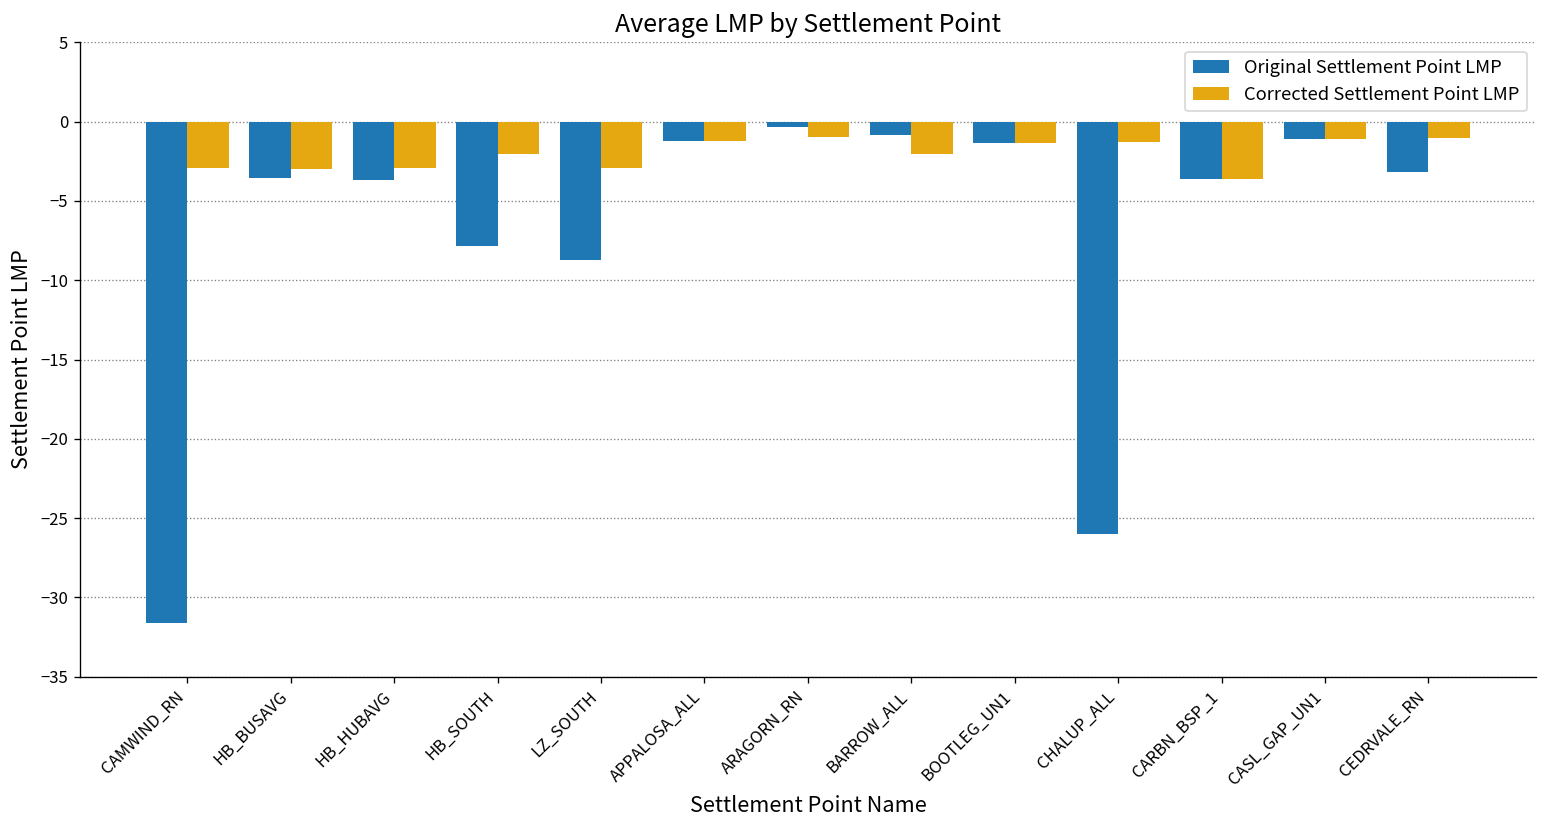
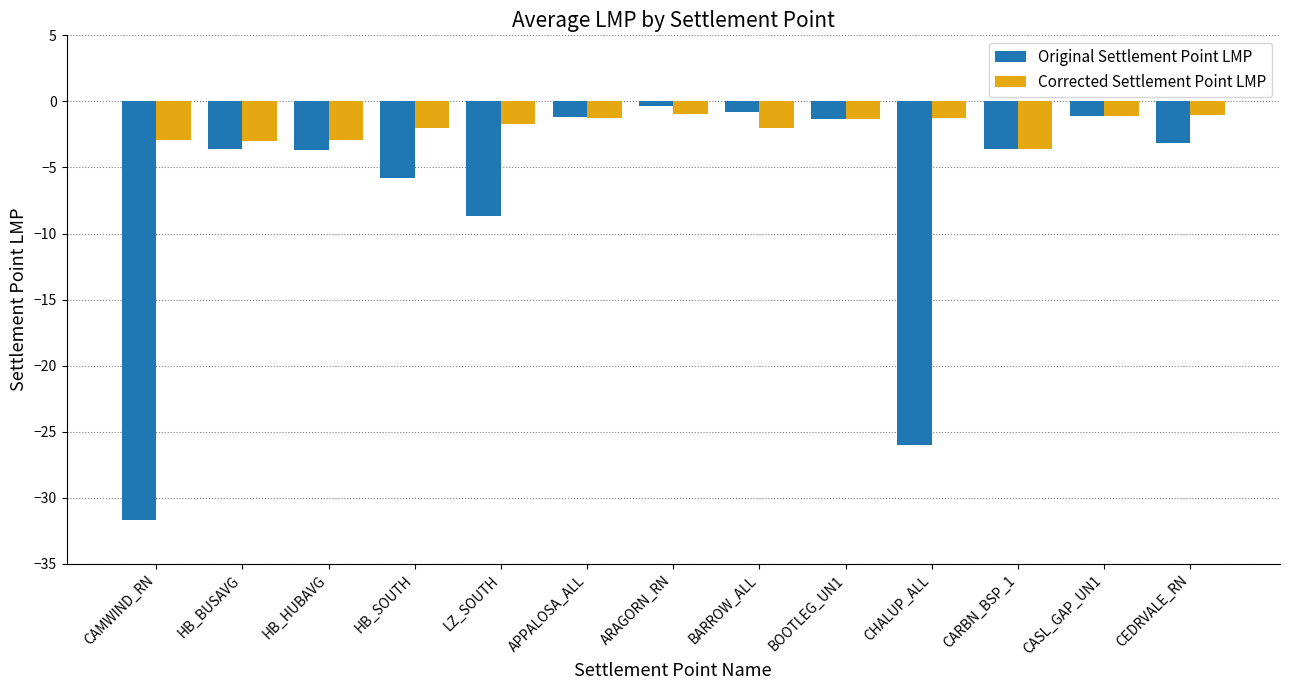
Original Settlement Point LMP, HB_SOUTH: -7.8 -> -5.8
Corrected Settlement Point LMP, LZ_SOUTH: -2.9 -> -1.7
